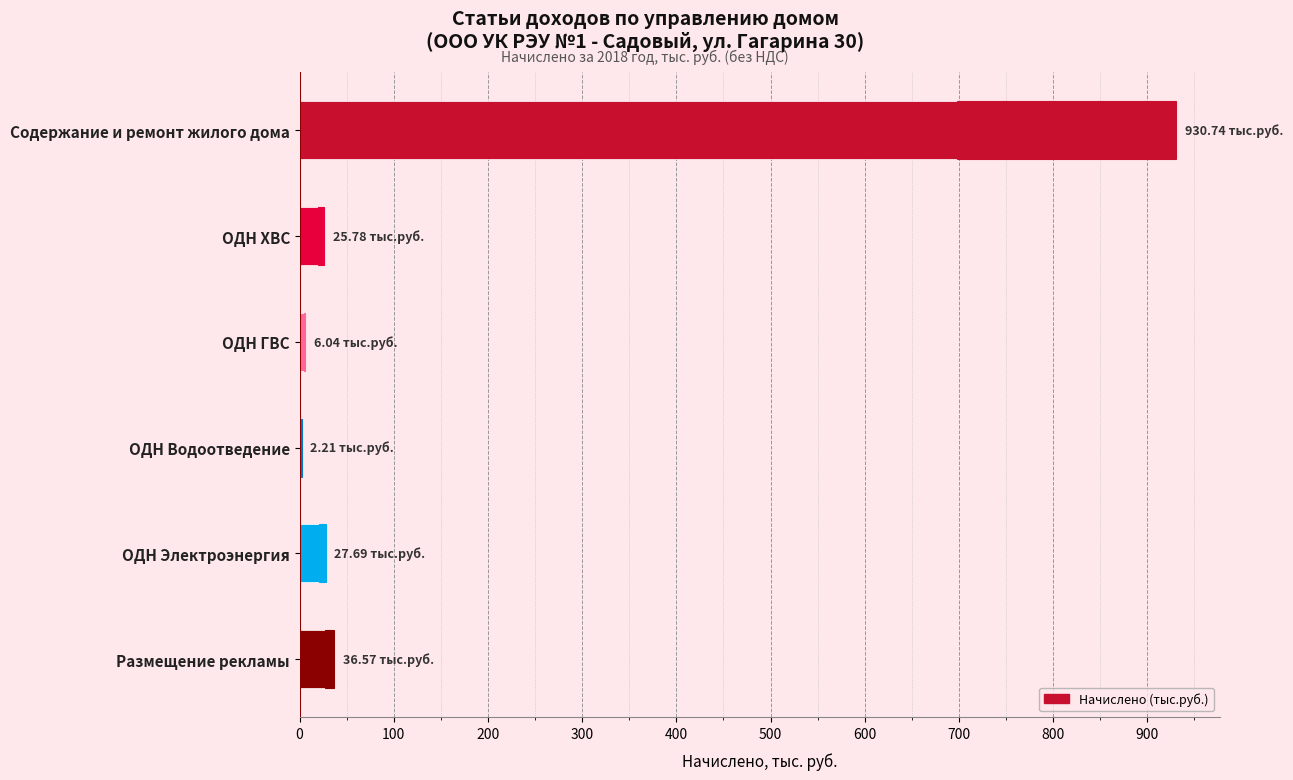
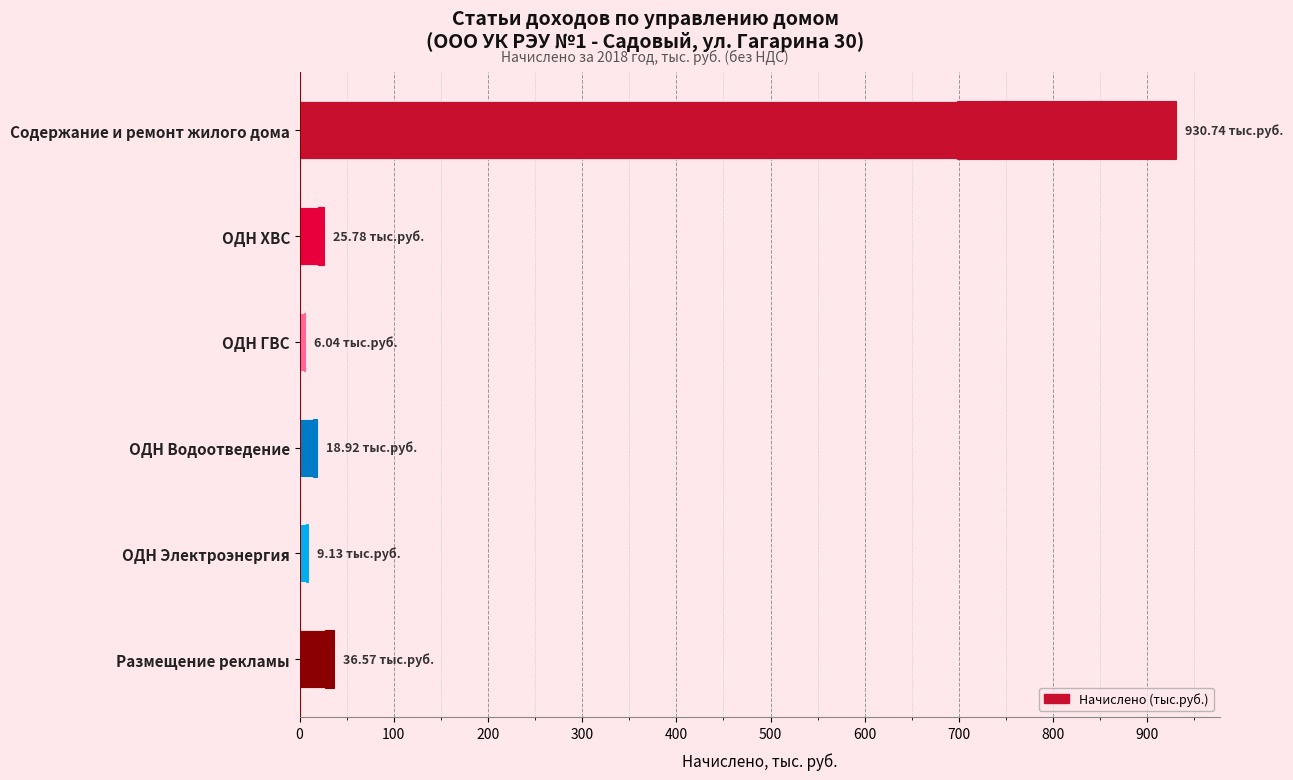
Начислено (тыс.руб.), ОДН Водоотведение: 2.21 -> 18.92
Начислено (тыс.руб.), ОДН Электроэнергия: 27.69 -> 9.13
